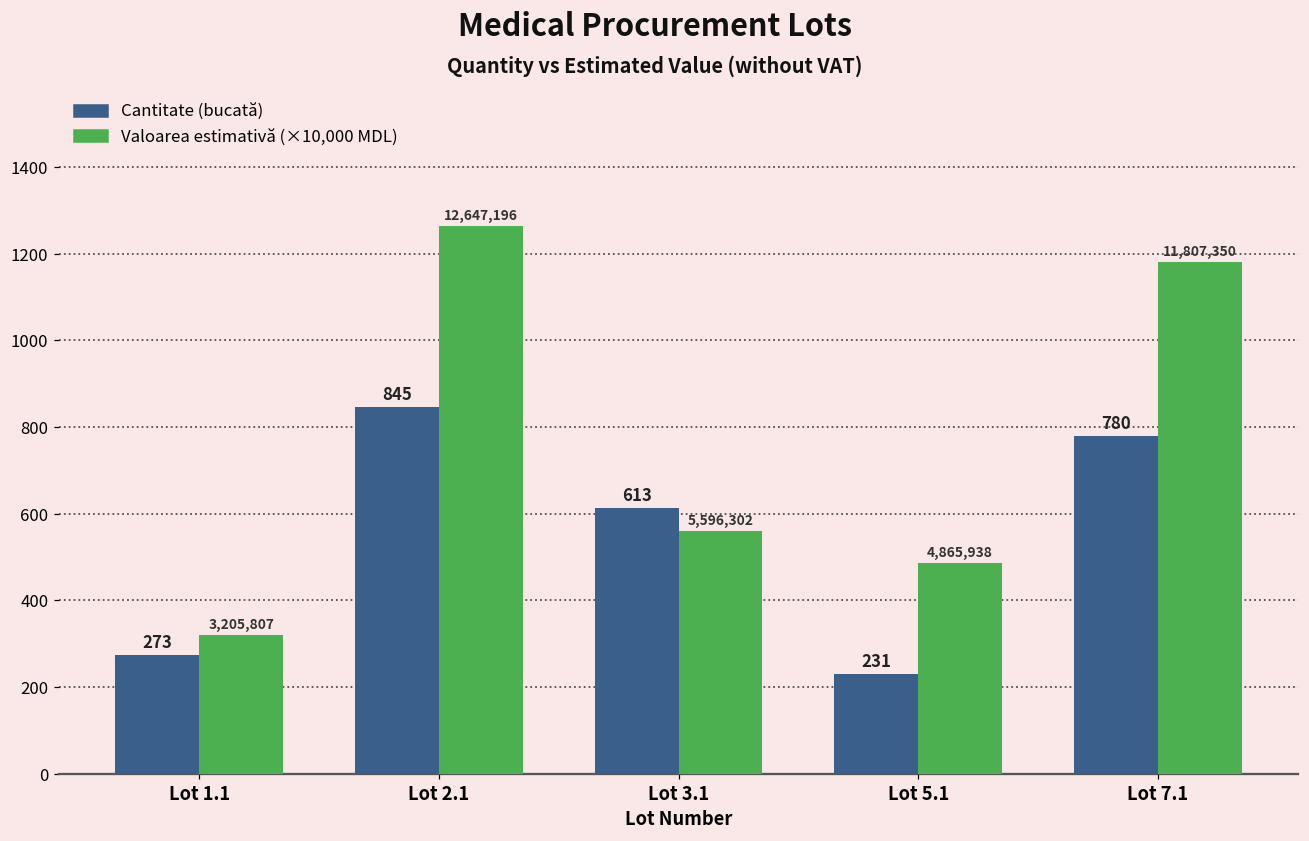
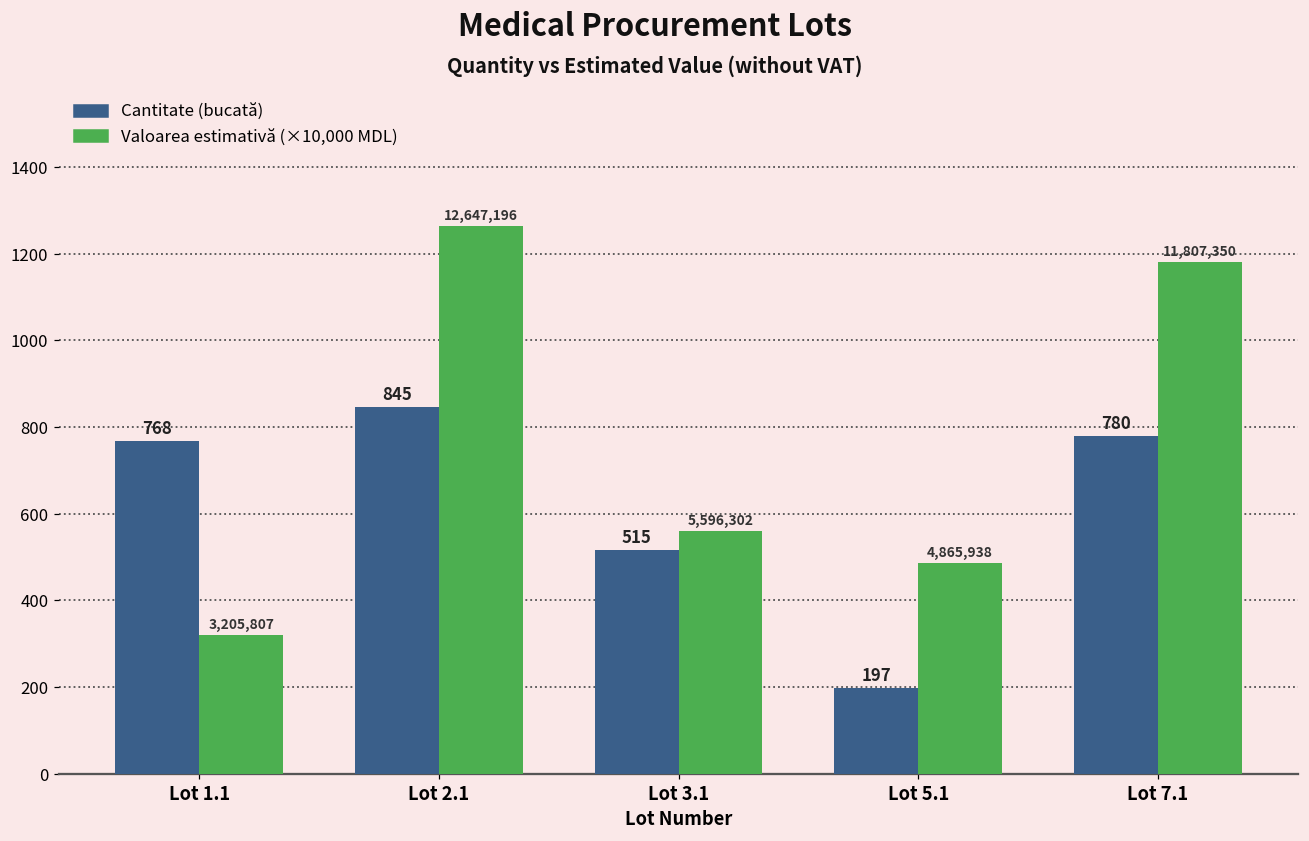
Cantitate (bucată), Lot 1.1: 273 -> 768
Cantitate (bucată), Lot 3.1: 613 -> 515
Cantitate (bucată), Lot 5.1: 231 -> 197
